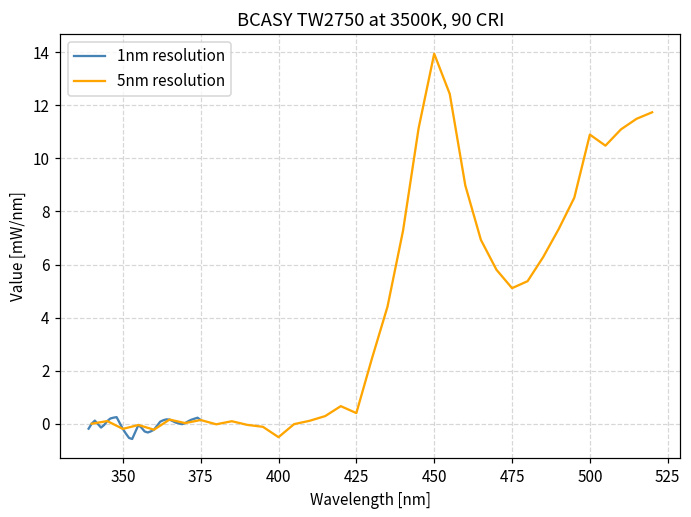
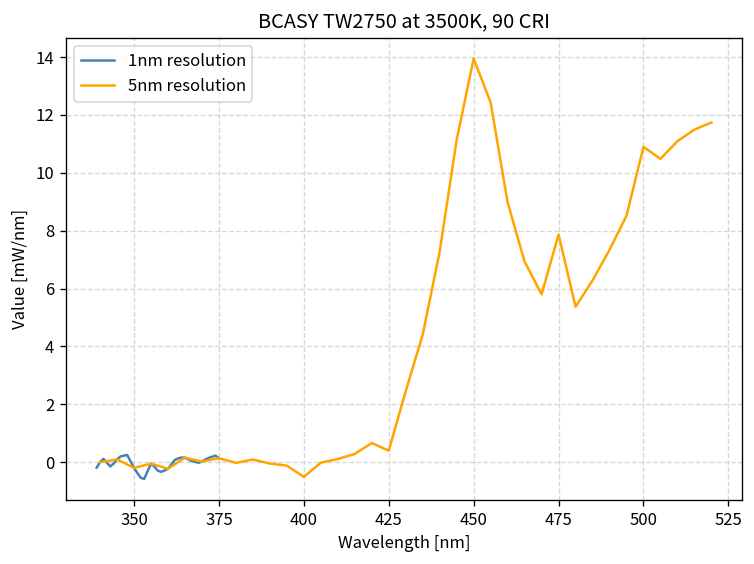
5nm resolution, 475: 5.1 -> 7.9
